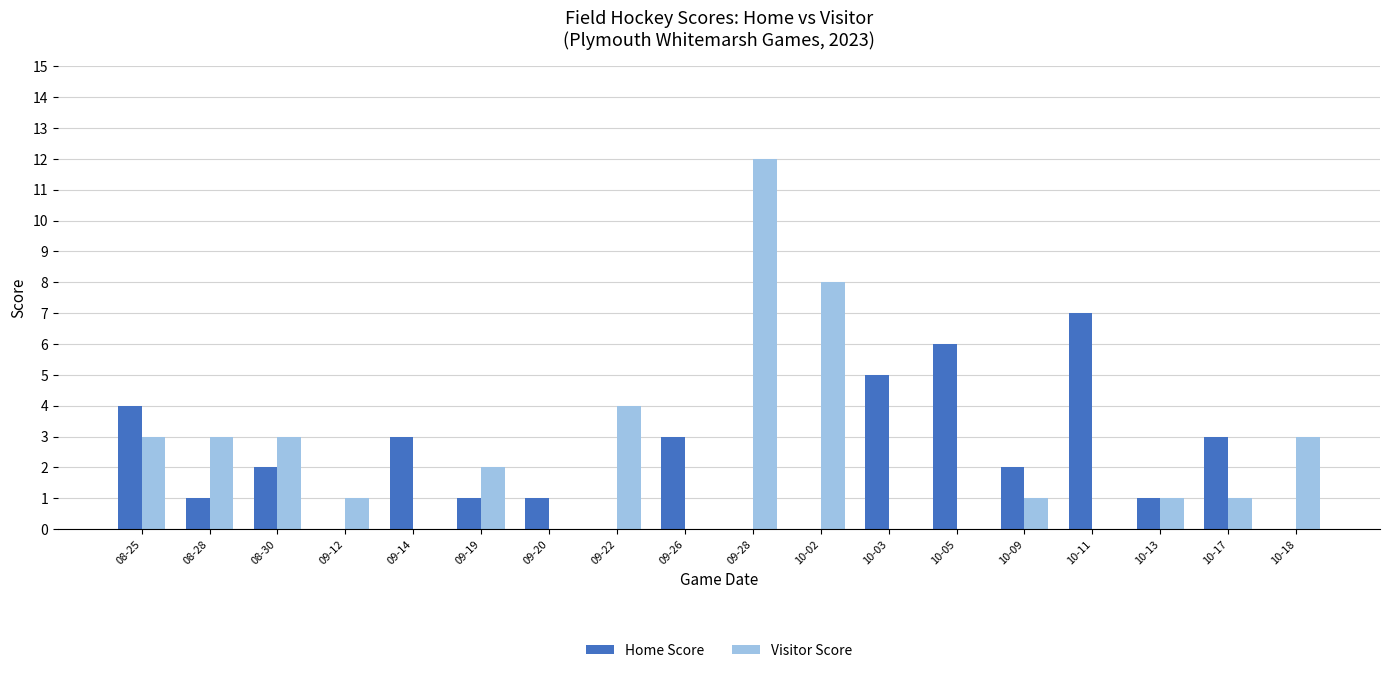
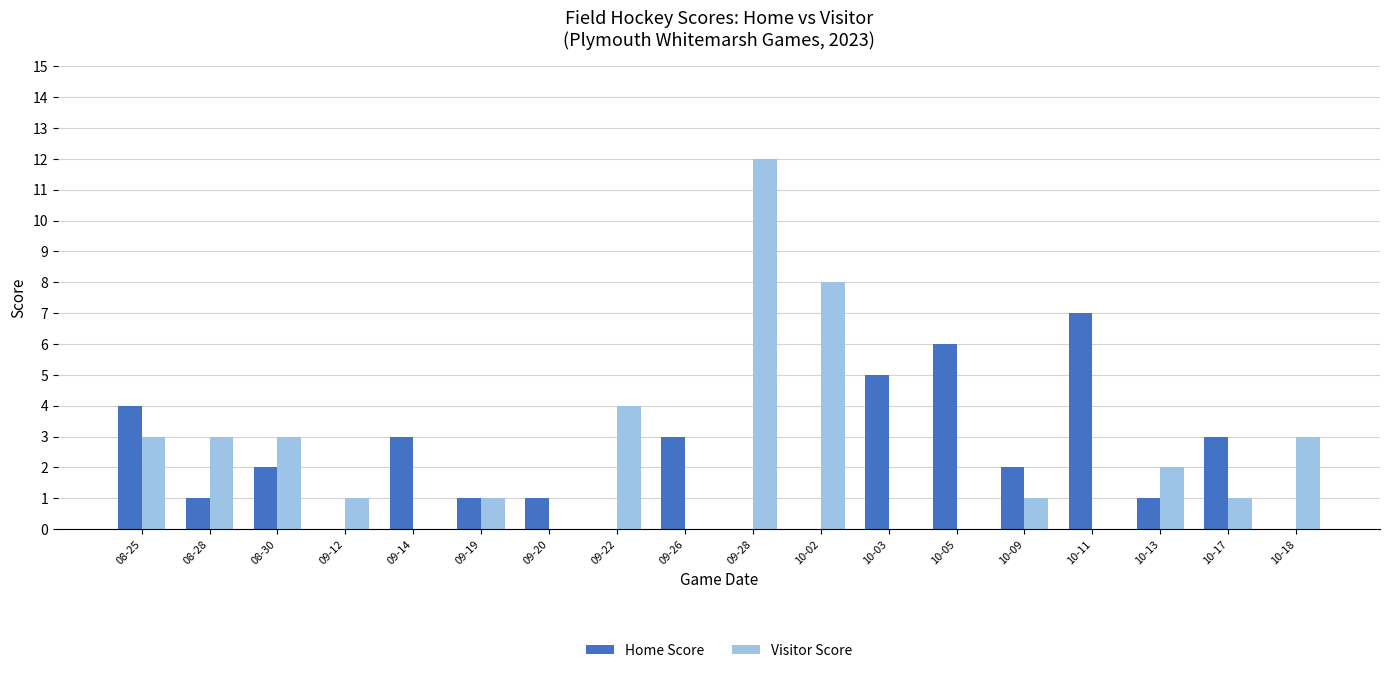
Visitor Score, 09-19: 2 -> 1
Visitor Score, 10-13: 1 -> 2
